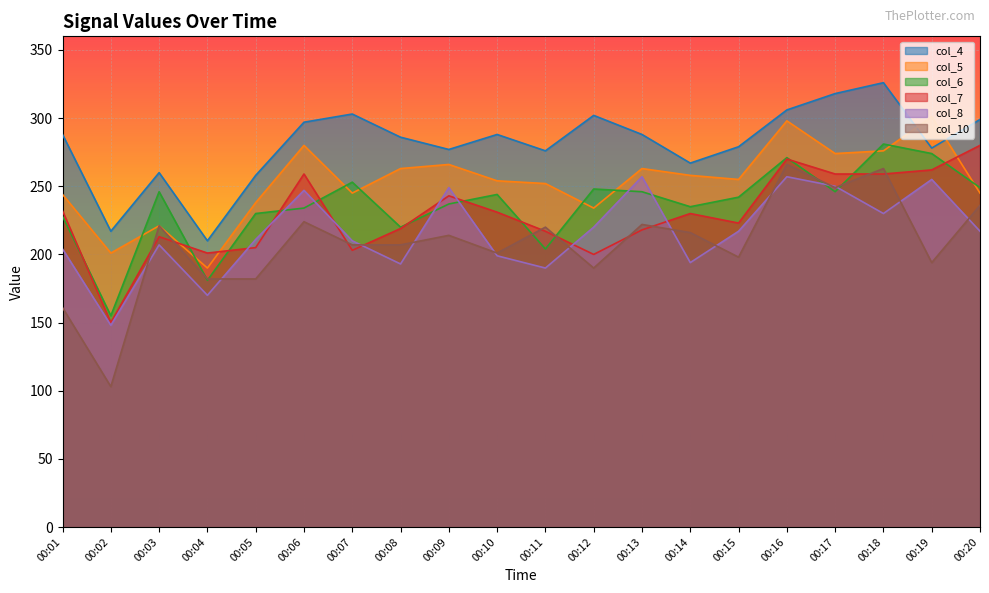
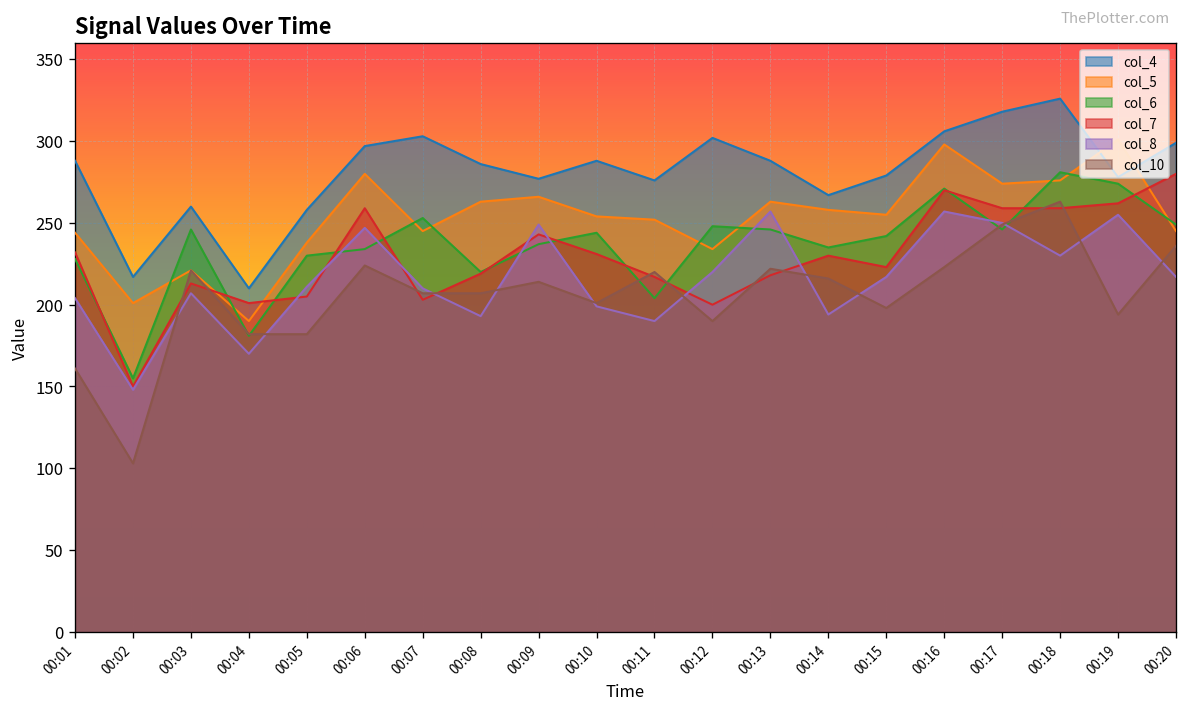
col_10, 00:16: 266 -> 223
